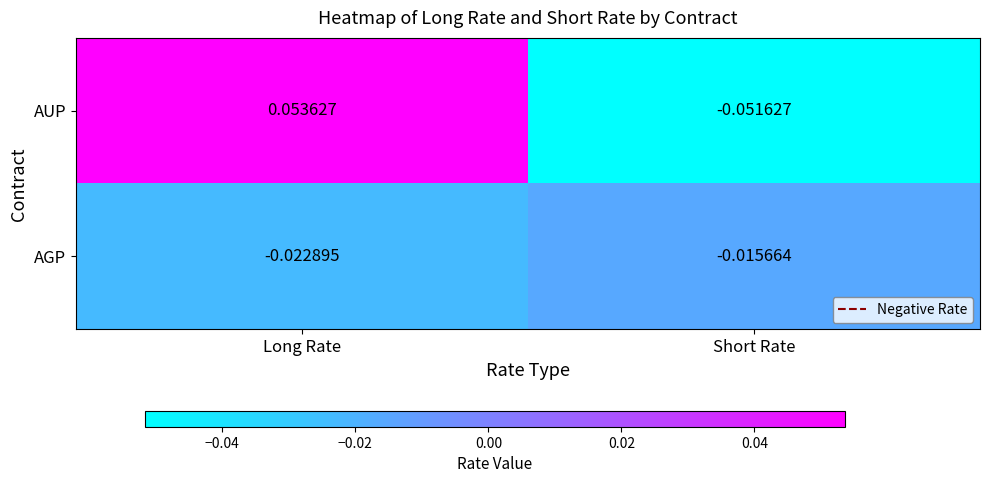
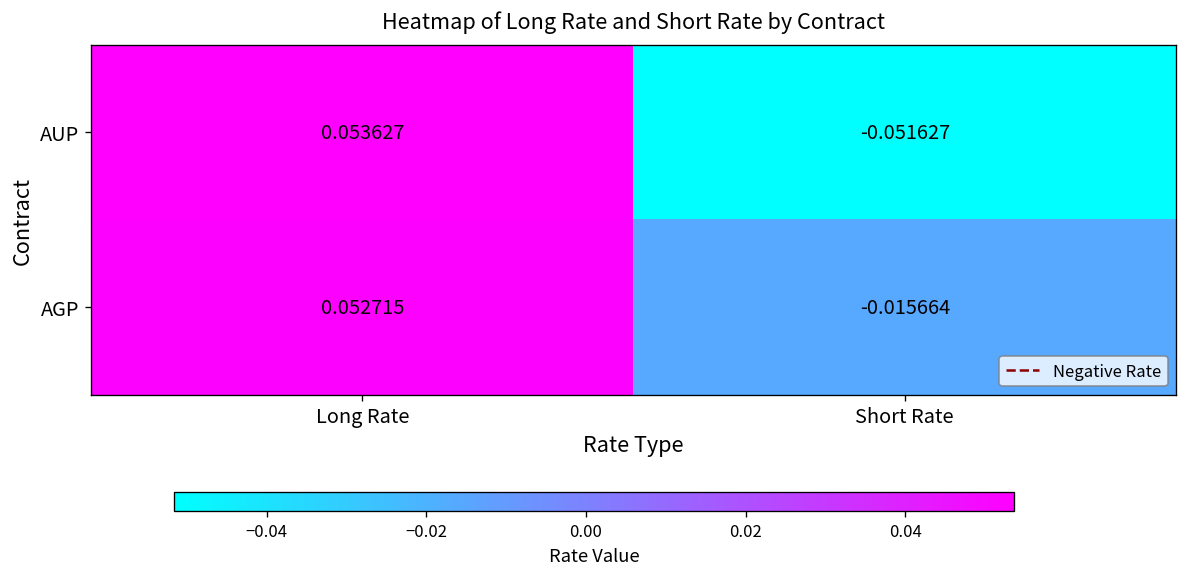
AGP, Long Rate: -0.022895 -> 0.052715
